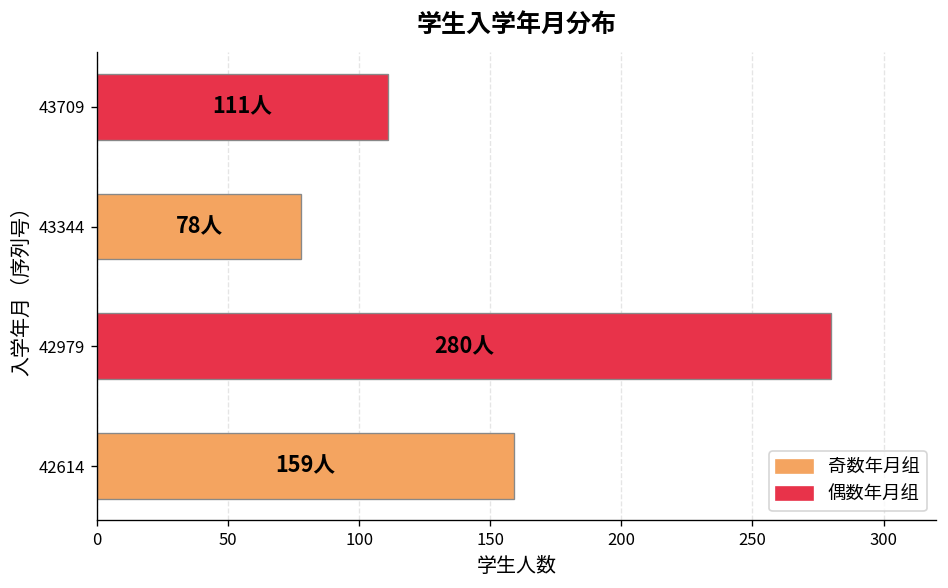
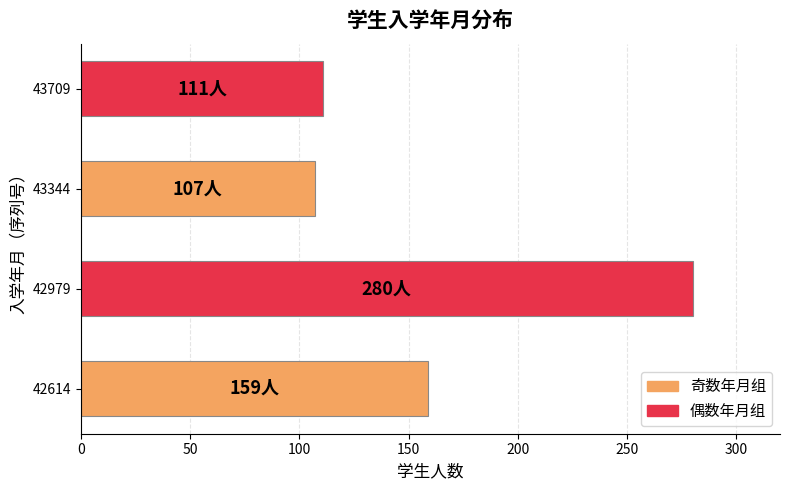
43344: 78人 -> 107人
